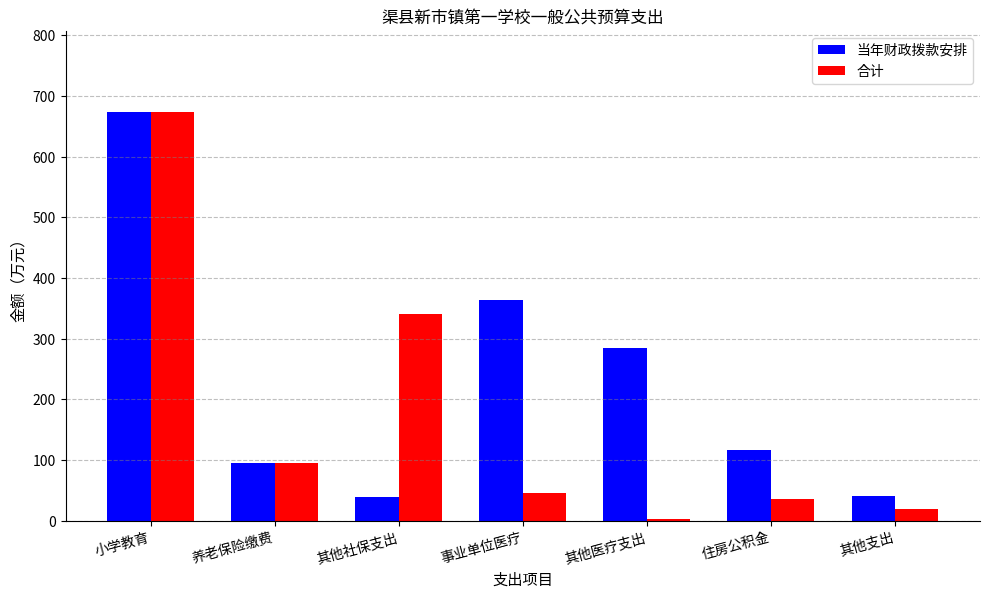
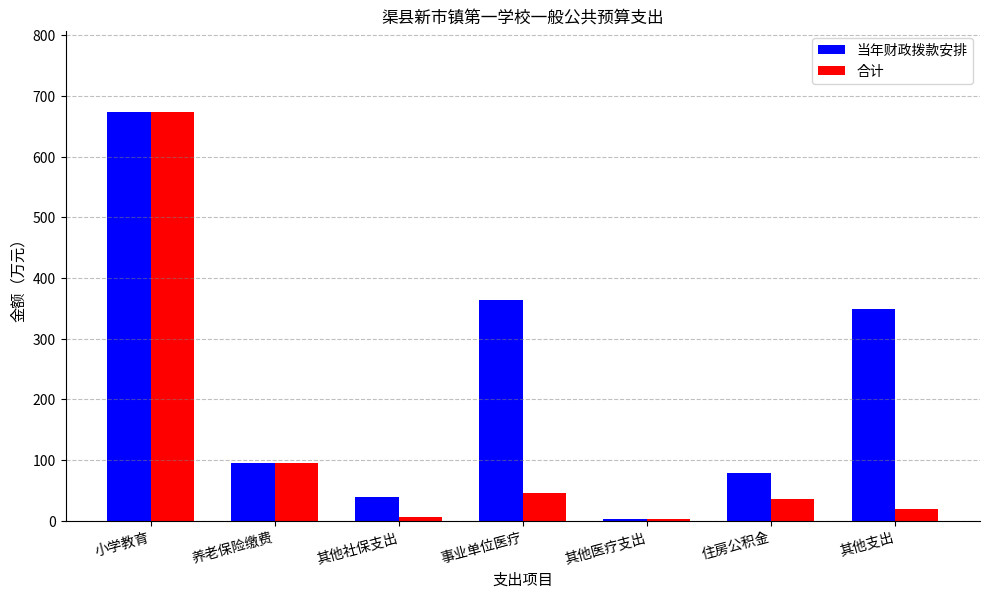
合计, 其他社保支出: 340 -> 10
当年财政拨款安排, 其他医疗支出: 280 -> 0
当年财政拨款安排, 住房公积金: 120 -> 80
当年财政拨款安排, 其他支出: 40 -> 350
